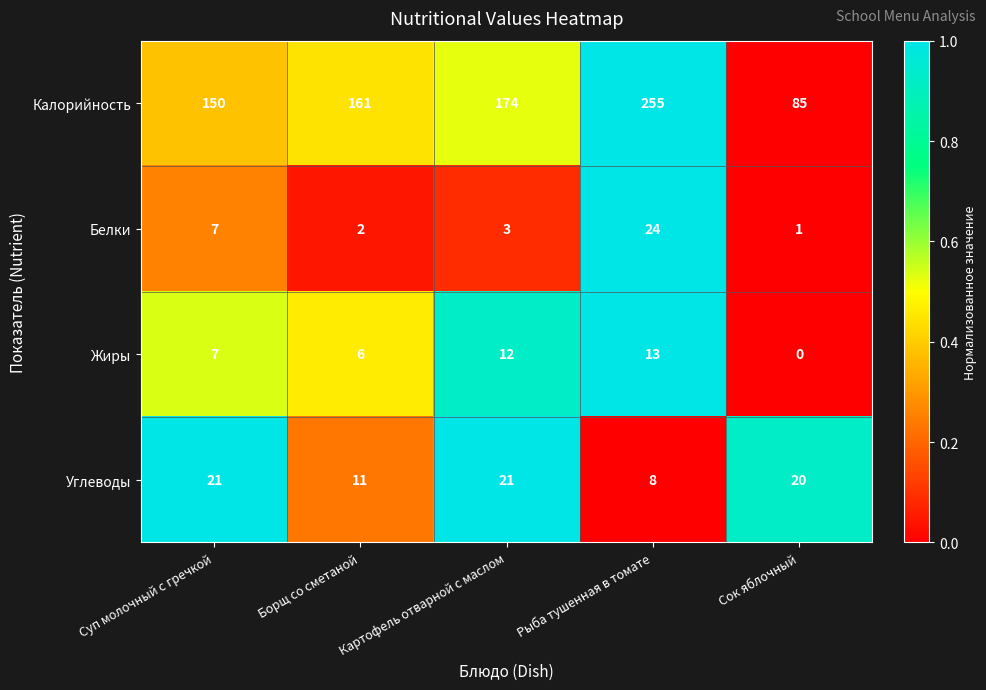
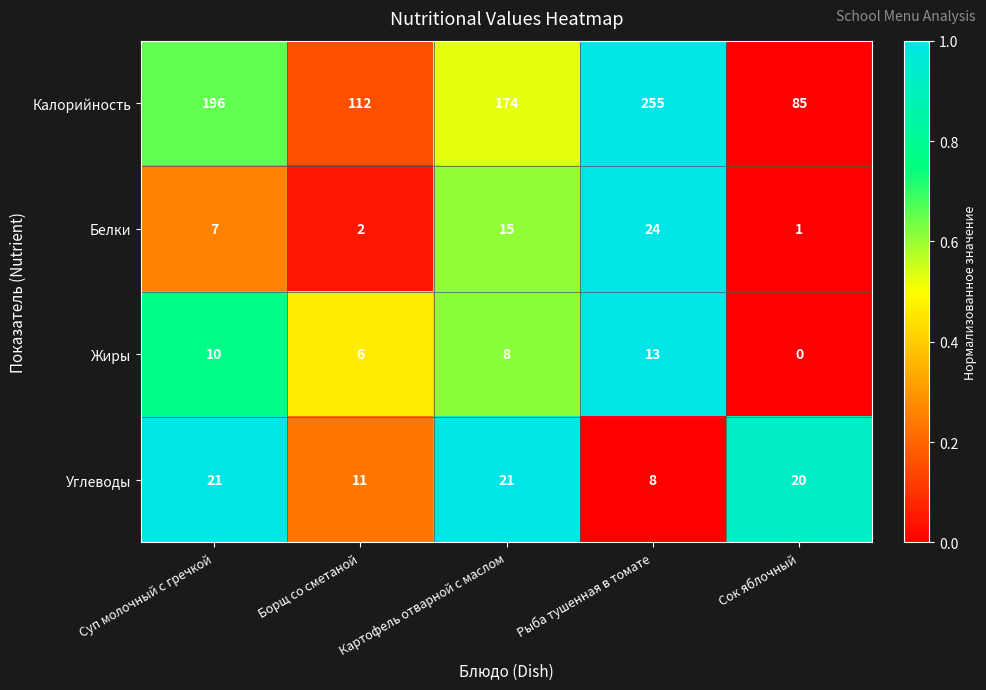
Калорийность, Суп молочный с гречкой: 150 -> 196
Калорийность, Борщ со сметаной: 161 -> 112
Белки, Картофель отварной с маслом: 3 -> 15
Жиры, Суп молочный с гречкой: 7 -> 10
Жиры, Картофель отварной с маслом: 12 -> 8
